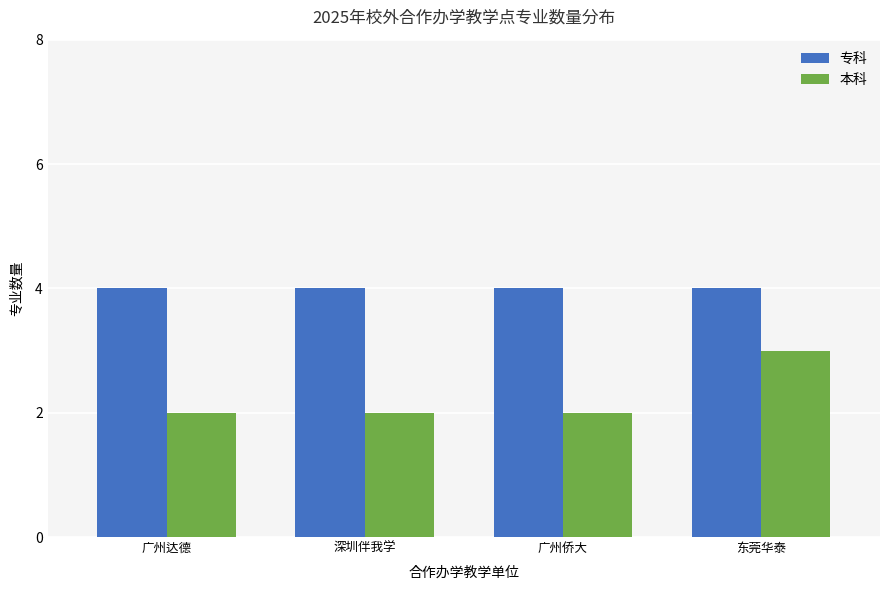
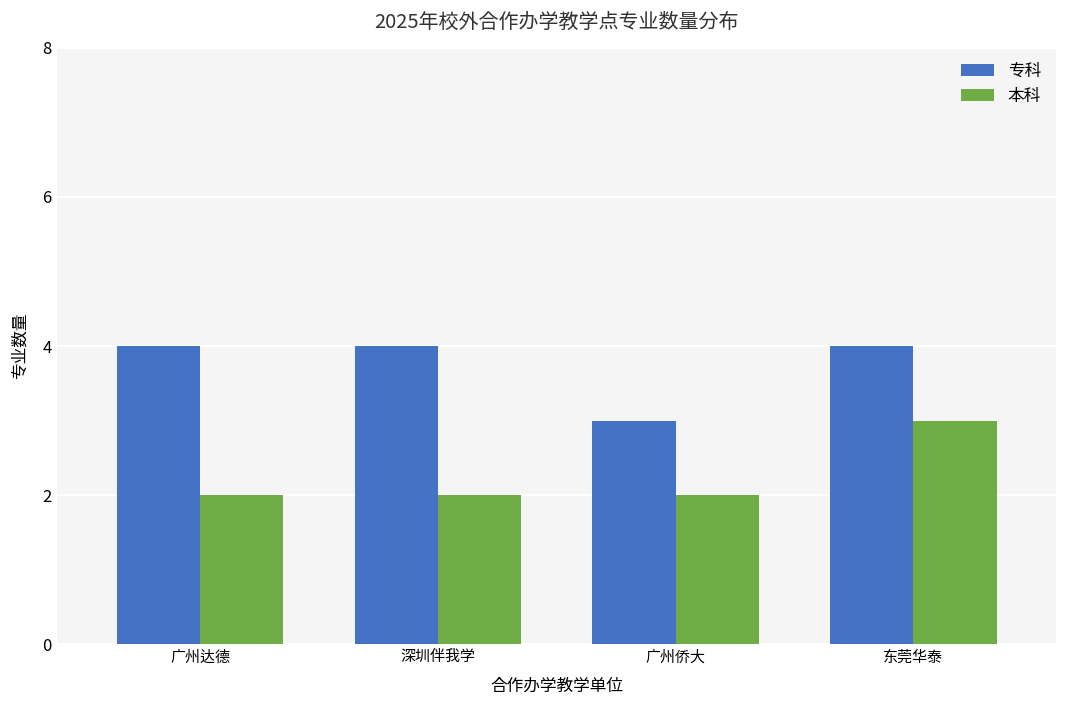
专科, 广州侨大: 4 -> 3
